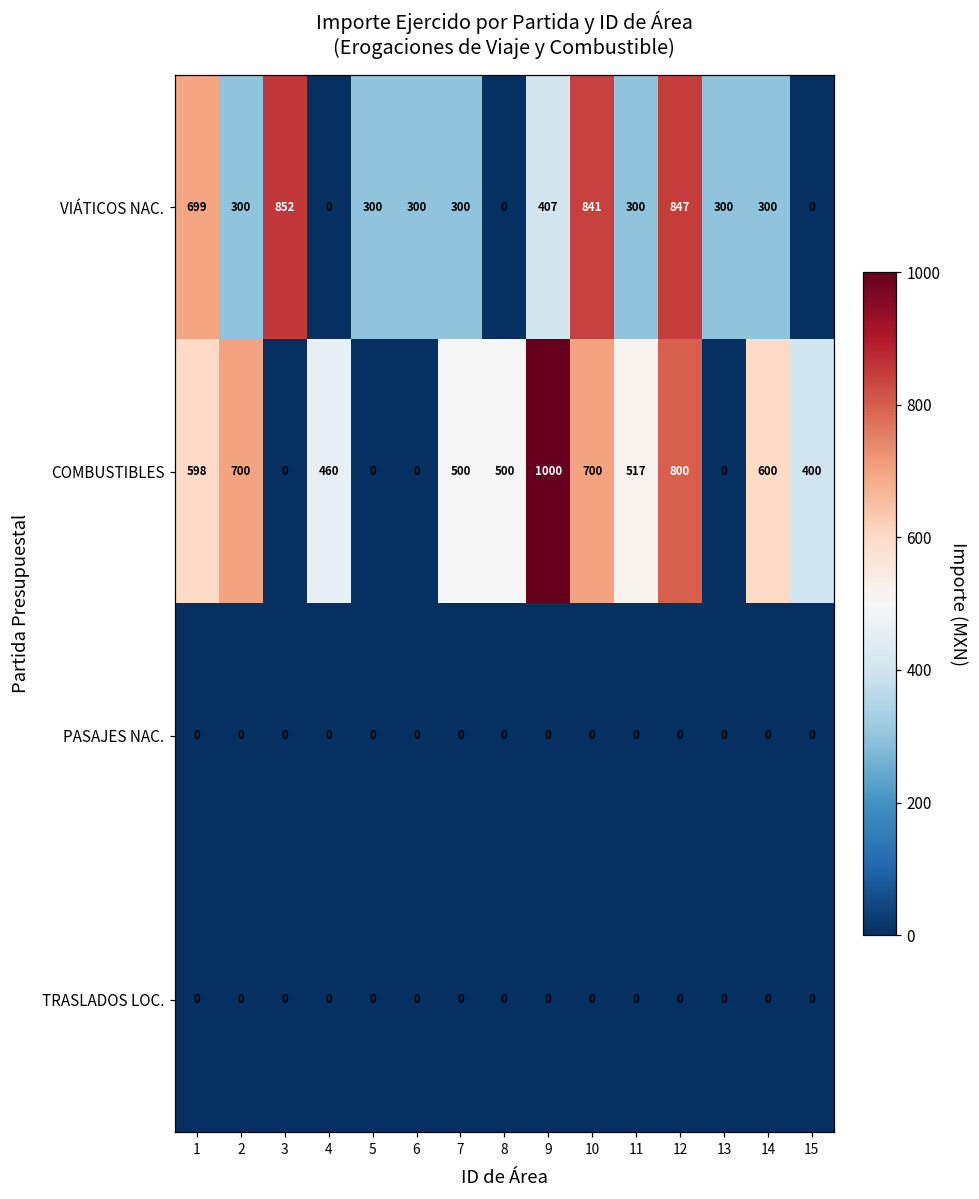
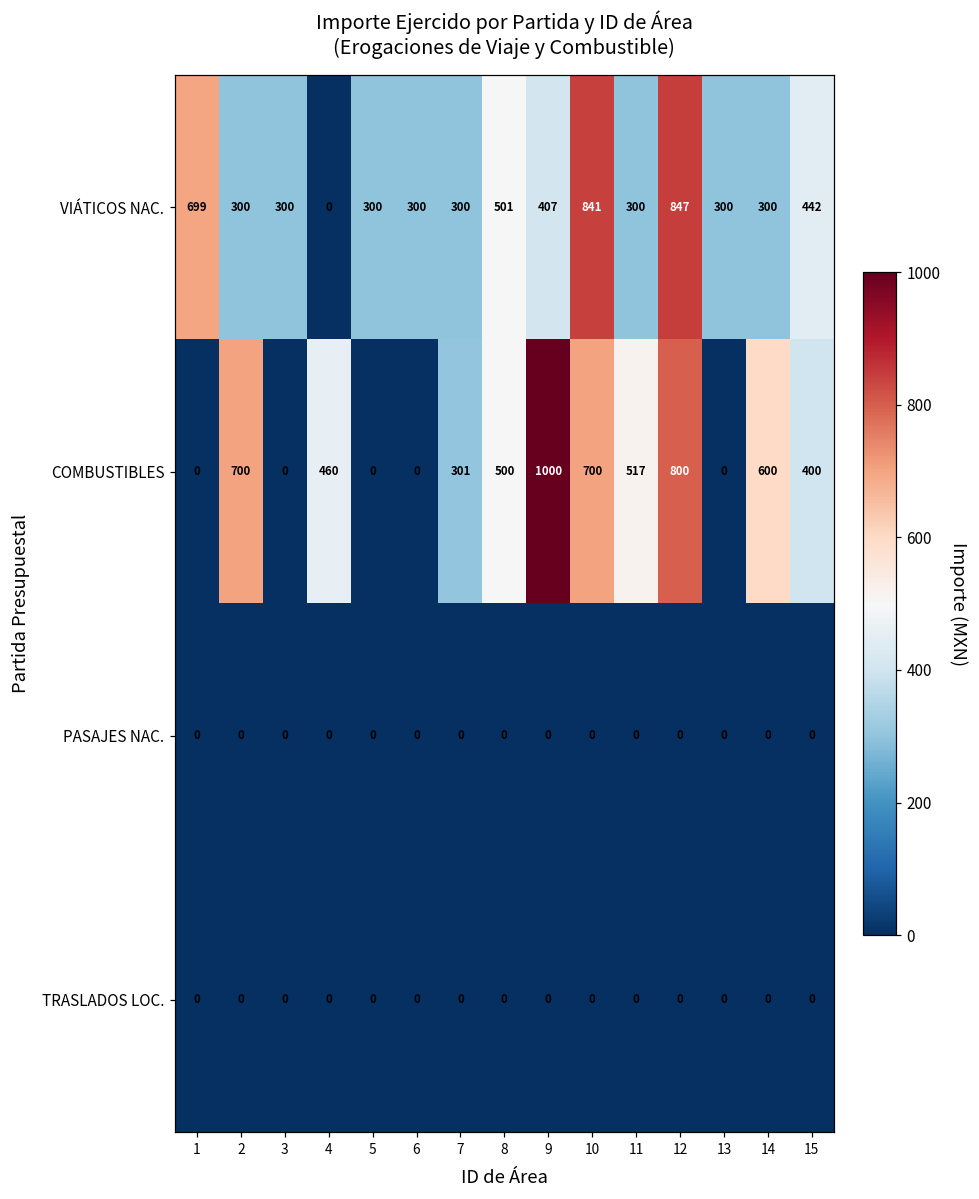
VIÁTICOS NAC., 3: 852 -> 300
VIÁTICOS NAC., 8: 0 -> 501
VIÁTICOS NAC., 15: 0 -> 442
COMBUSTIBLES, 1: 598 -> 0
COMBUSTIBLES, 7: 500 -> 301
